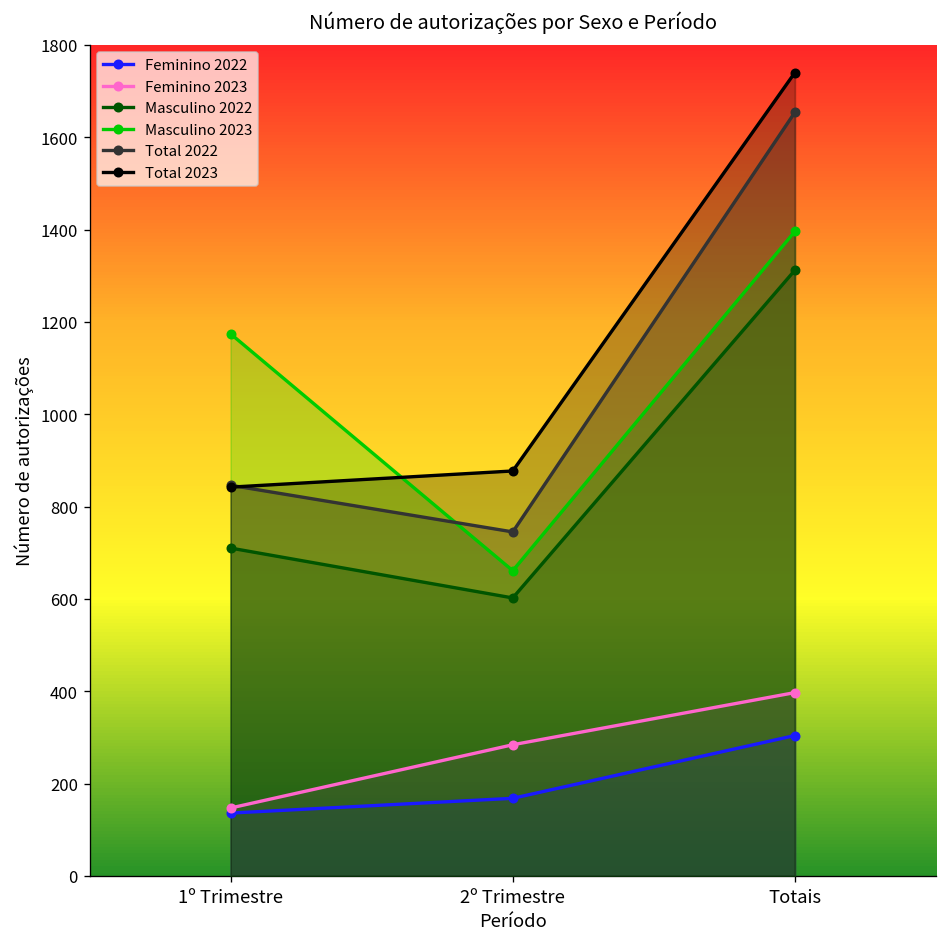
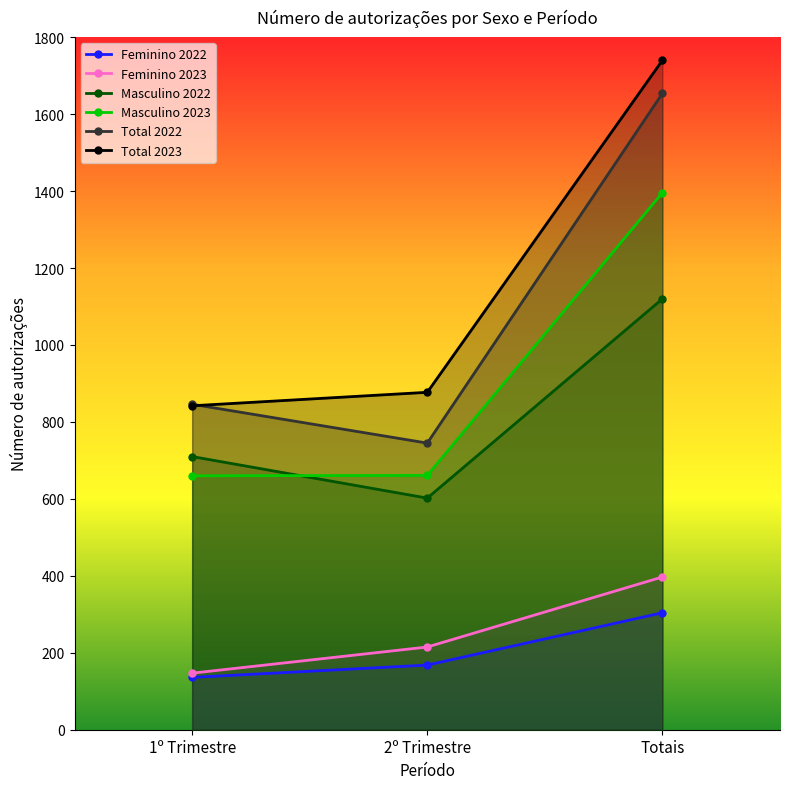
Masculino 2023, 1º Trimestre: 1170 -> 660
Feminino 2023, 2º Trimestre: 280 -> 220
Masculino 2022, Totais: 1310 -> 1120
